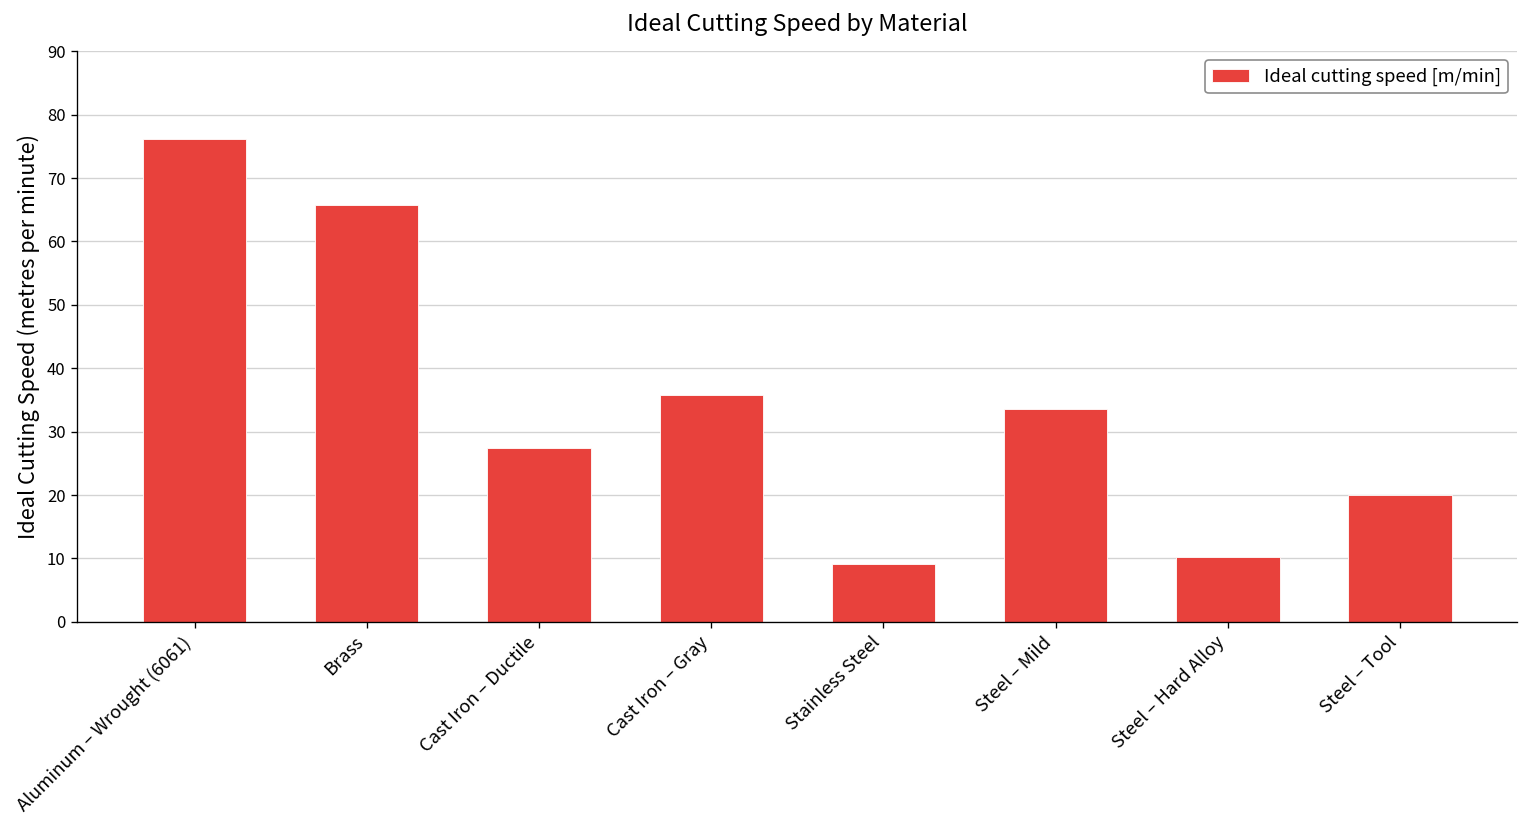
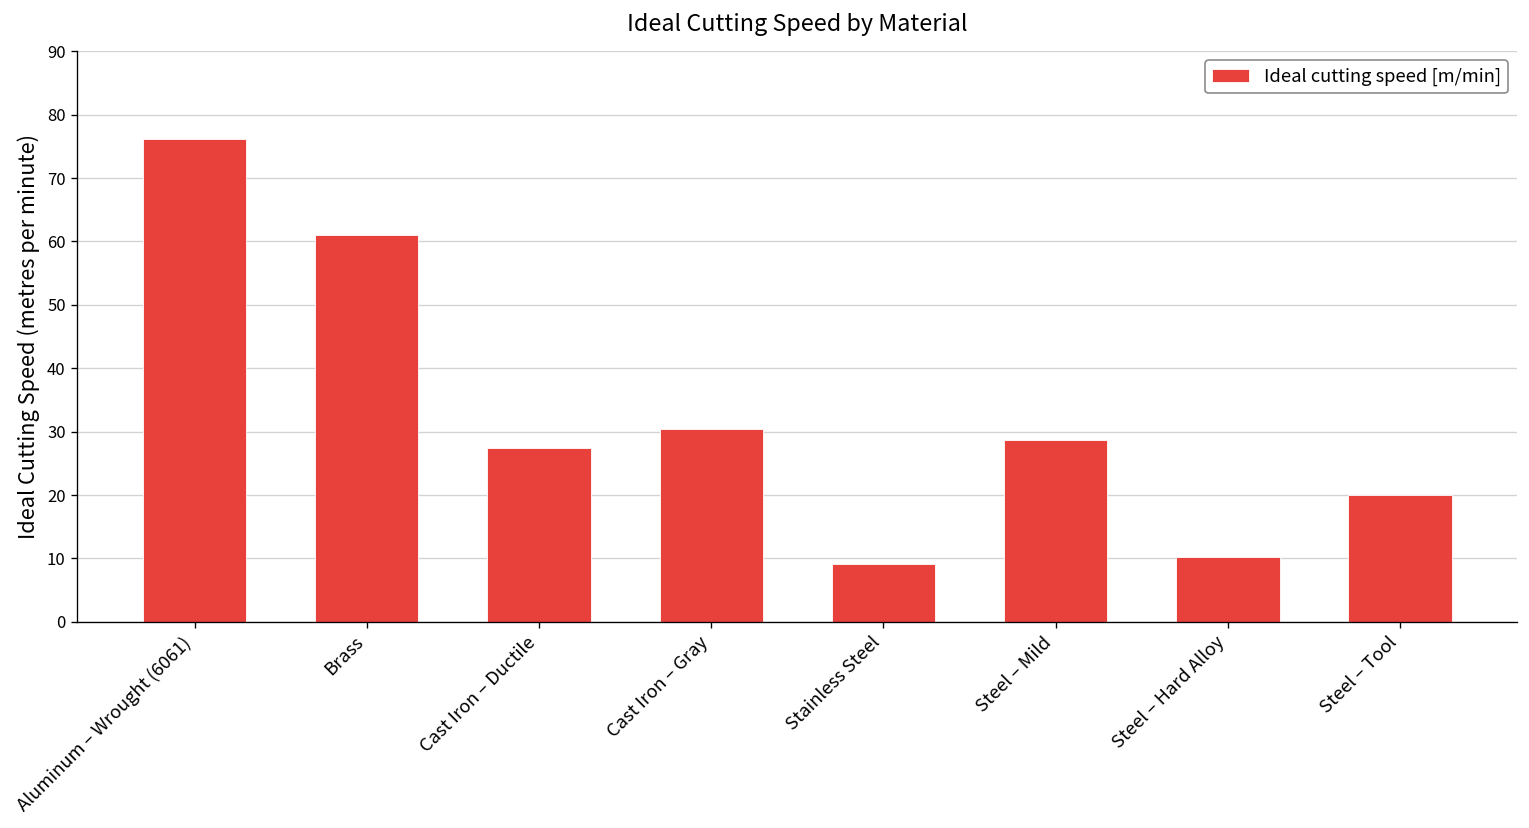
Brass: 66 -> 61
Cast Iron – Gray: 36 -> 30
Steel – Mild: 34 -> 29
